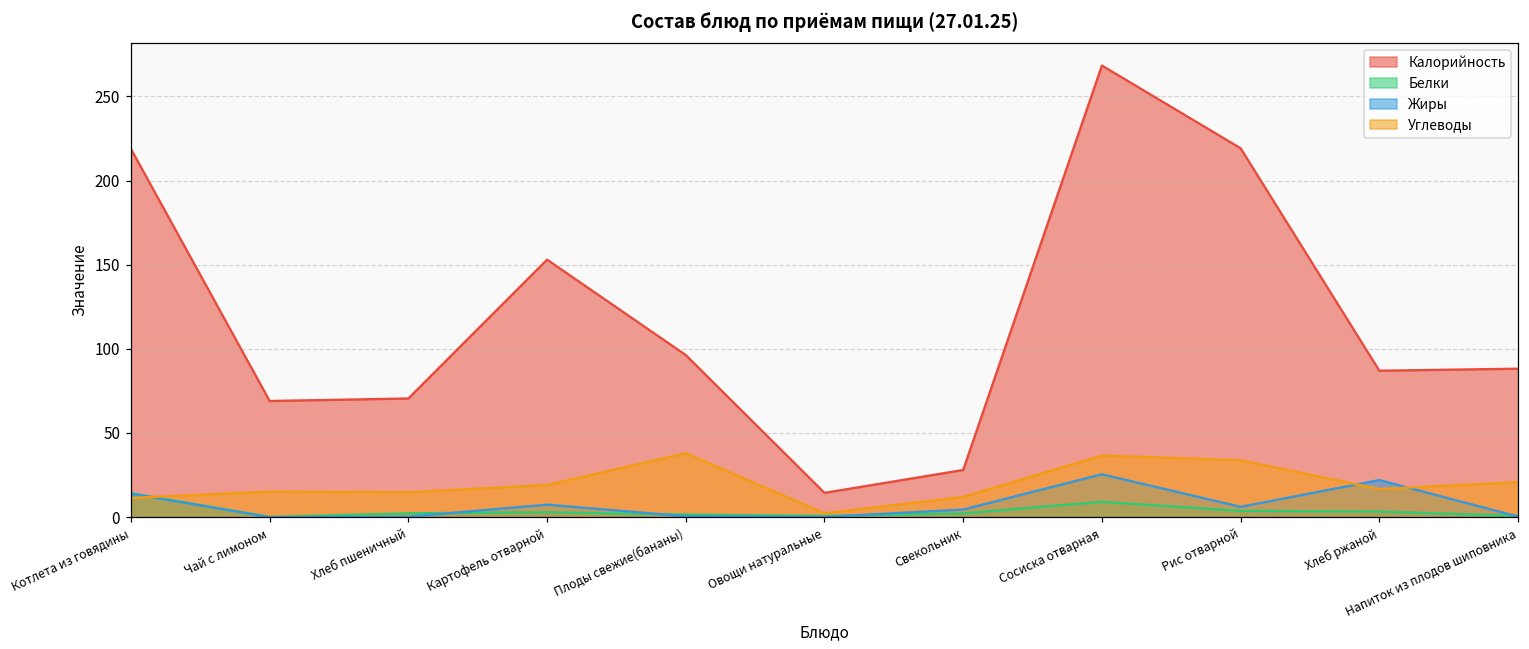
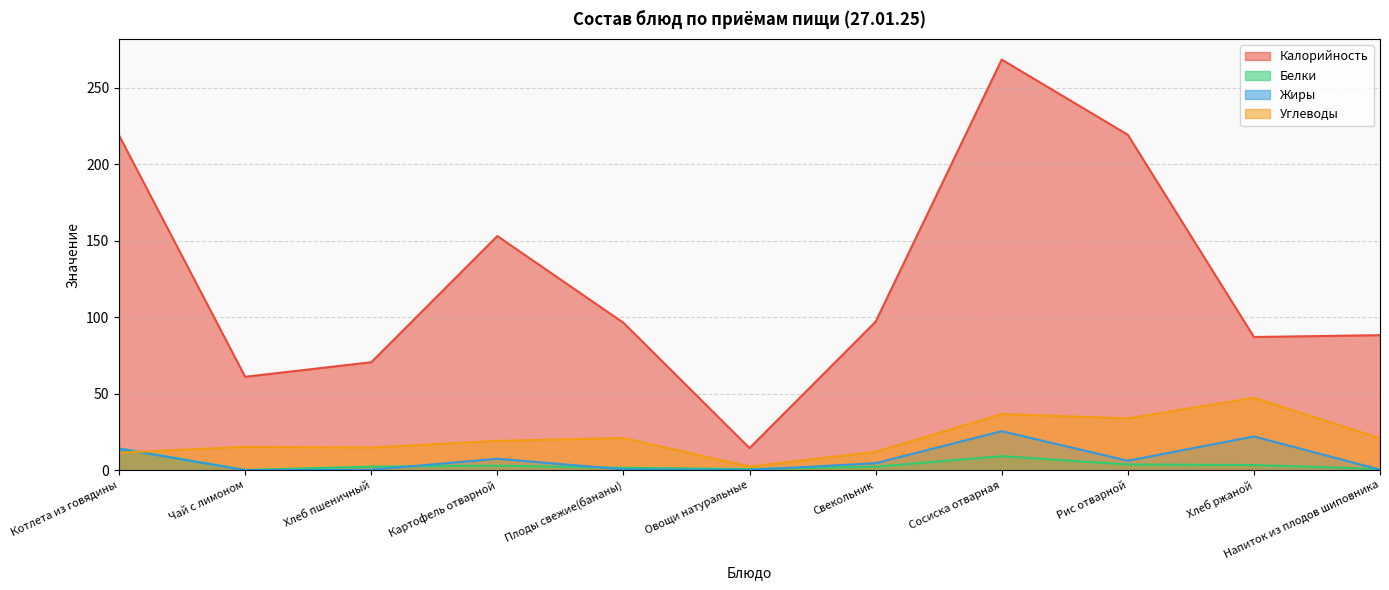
Калорийность, Чай с лимоном: 69 -> 61
Углеводы, Плоды свежие(бананы): 38 -> 21
Калорийность, Свекольник: 28 -> 97
Углеводы, Хлеб ржаной: 17 -> 47
